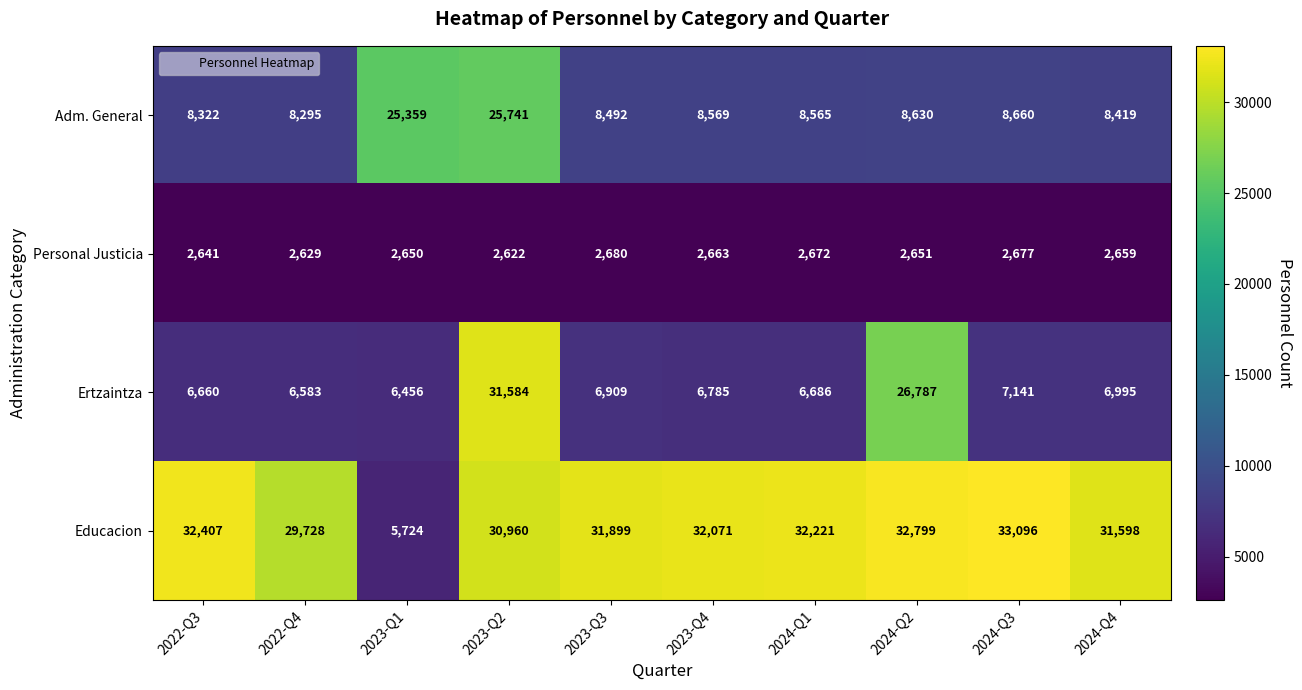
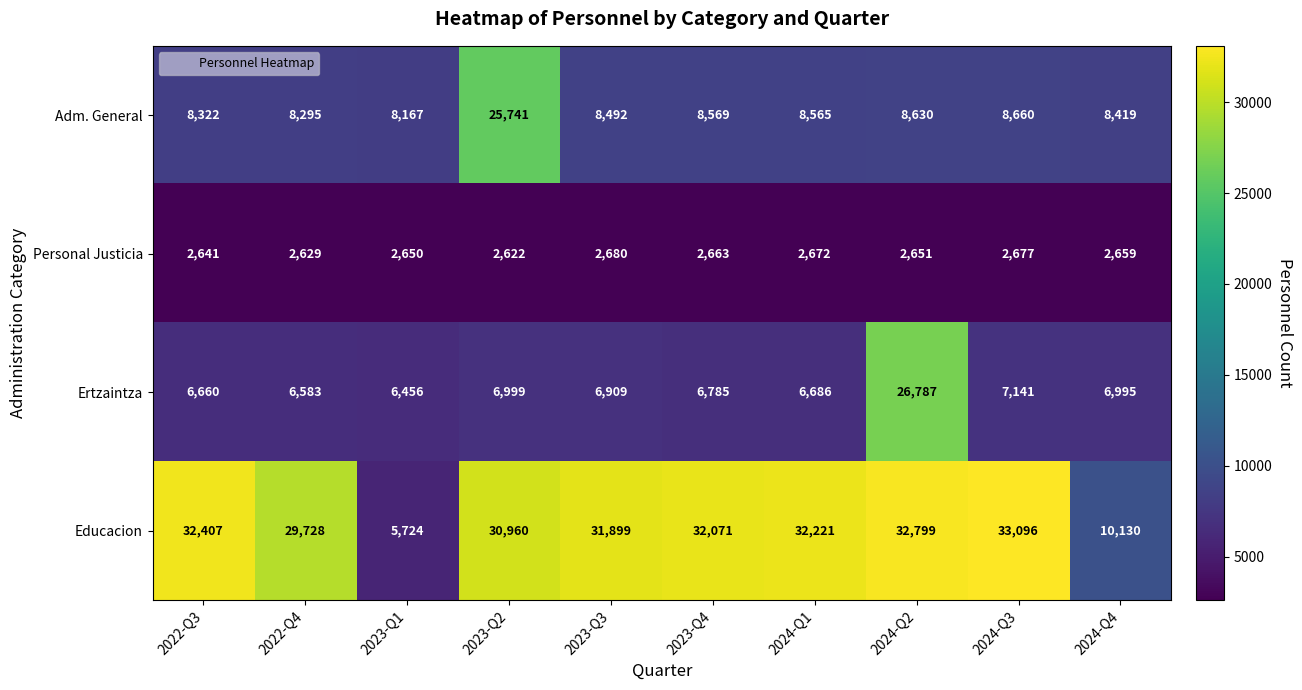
Adm. General, 2023-Q1: 25,359 -> 8,167
Ertzaintza, 2023-Q2: 31,584 -> 6,999
Educacion, 2024-Q4: 31,598 -> 10,130
